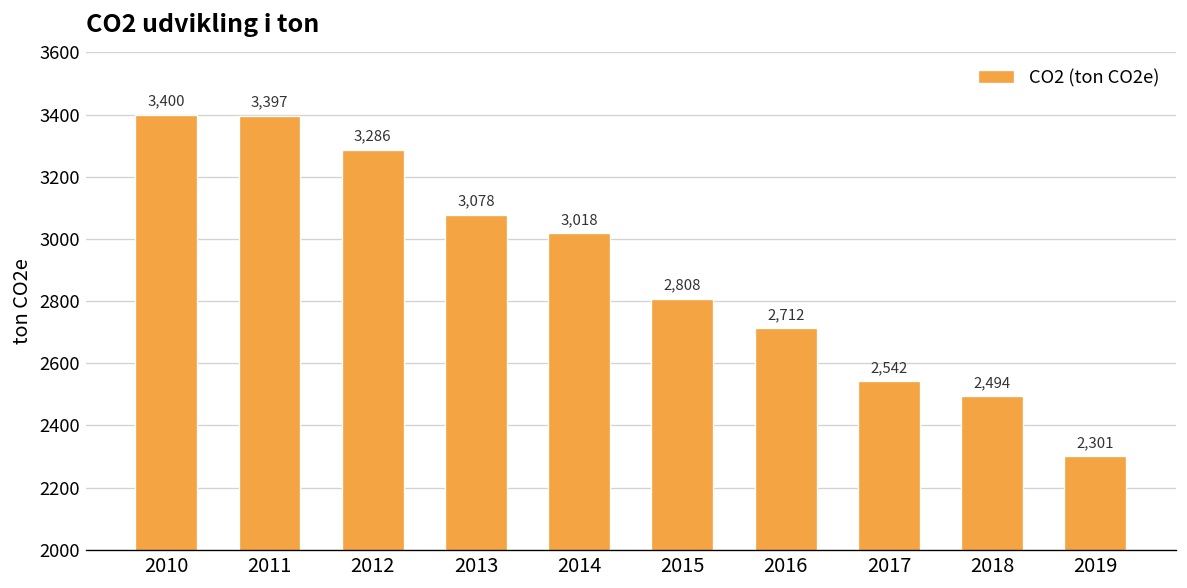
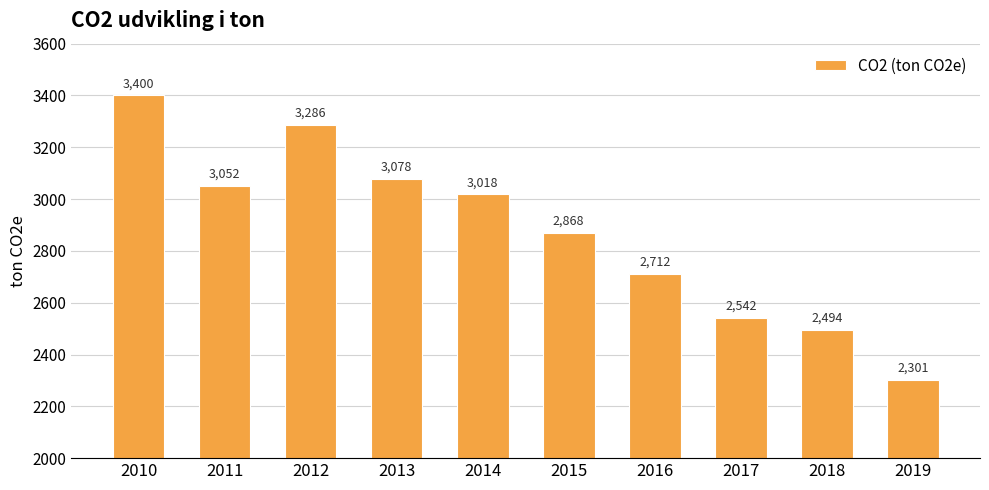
2011: 3,397 -> 3,052
2015: 2,808 -> 2,868
